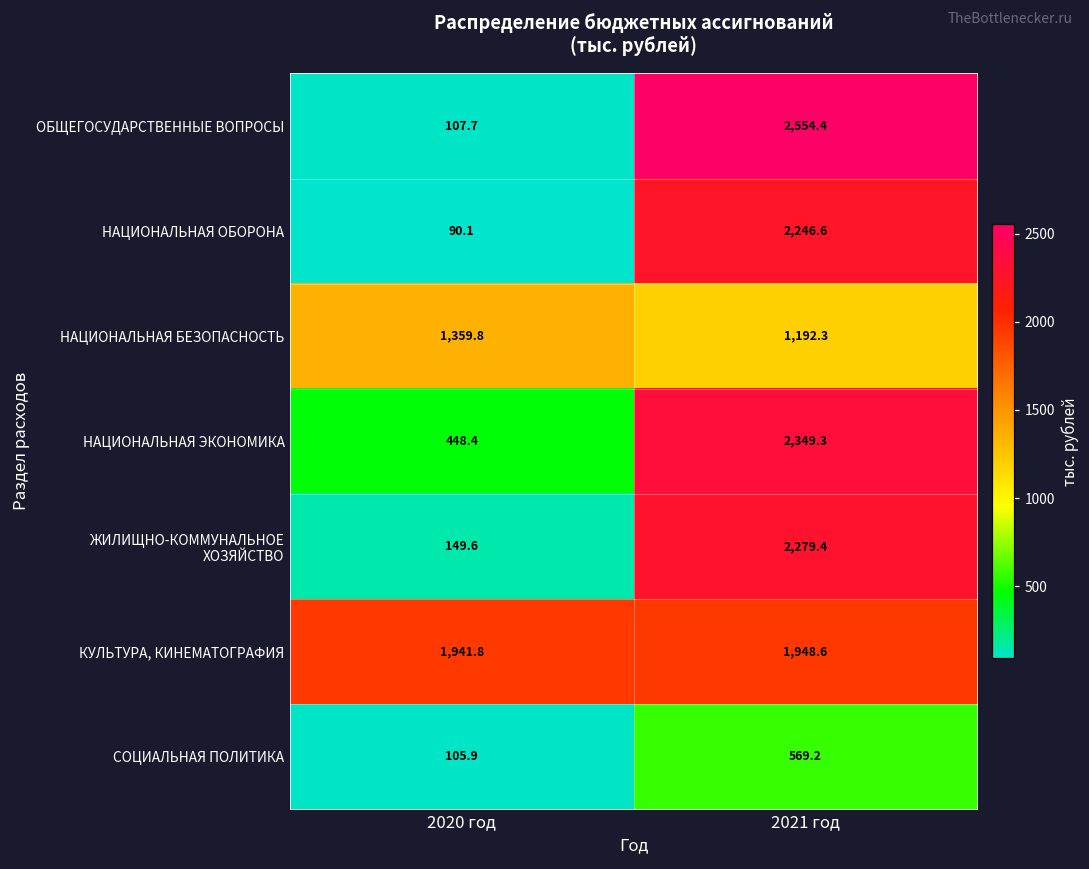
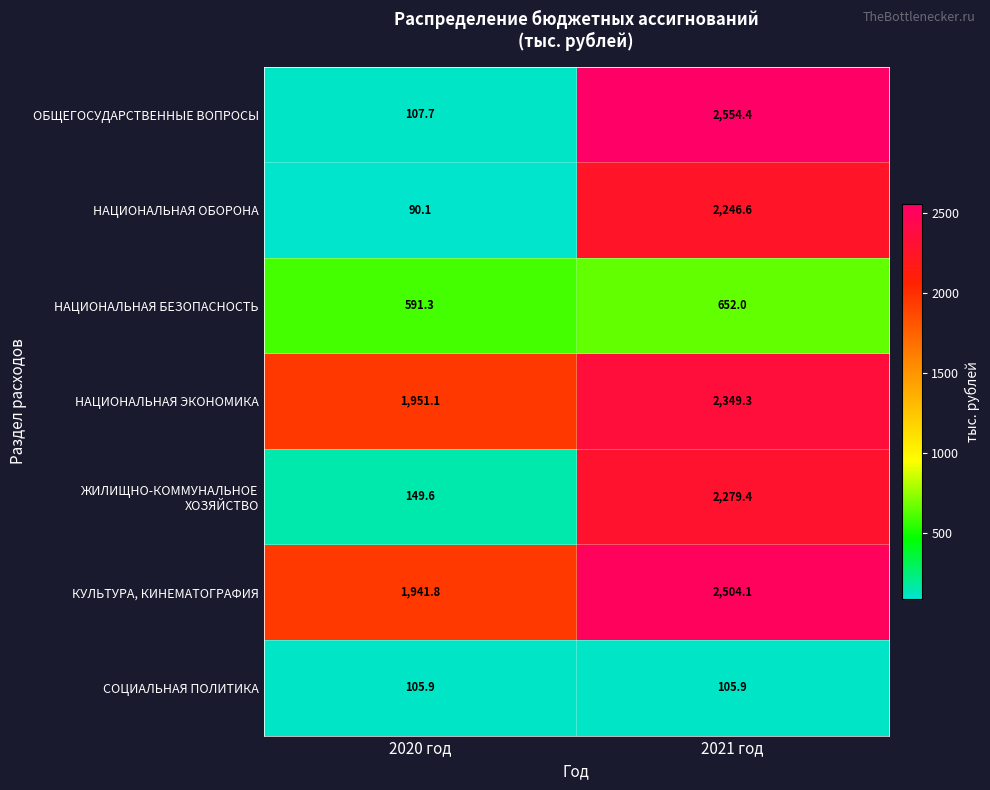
НАЦИОНАЛЬНАЯ БЕЗОПАСНОСТЬ, 2020 год: 1,359.8 -> 591.3
НАЦИОНАЛЬНАЯ БЕЗОПАСНОСТЬ, 2021 год: 1,192.3 -> 652.0
НАЦИОНАЛЬНАЯ ЭКОНОМИКА, 2020 год: 448.4 -> 1,951.1
КУЛЬТУРА, КИНЕМАТОГРАФИЯ, 2021 год: 1,948.6 -> 2,504.1
СОЦИАЛЬНАЯ ПОЛИТИКА, 2021 год: 569.2 -> 105.9
